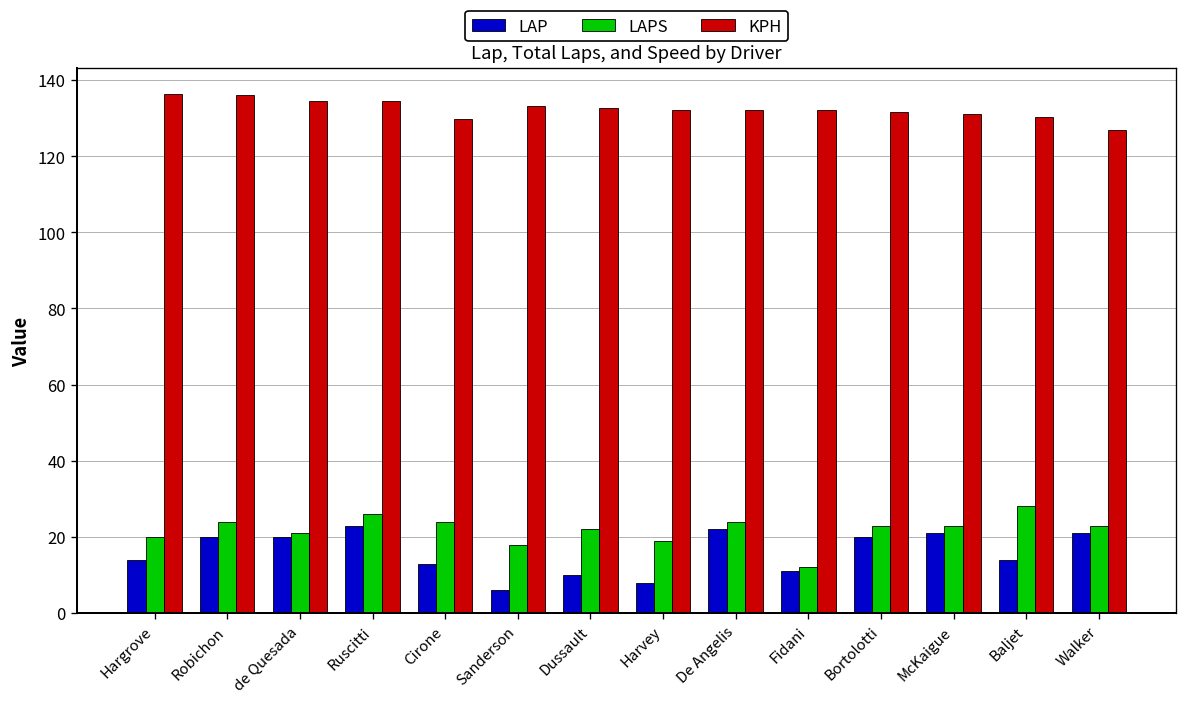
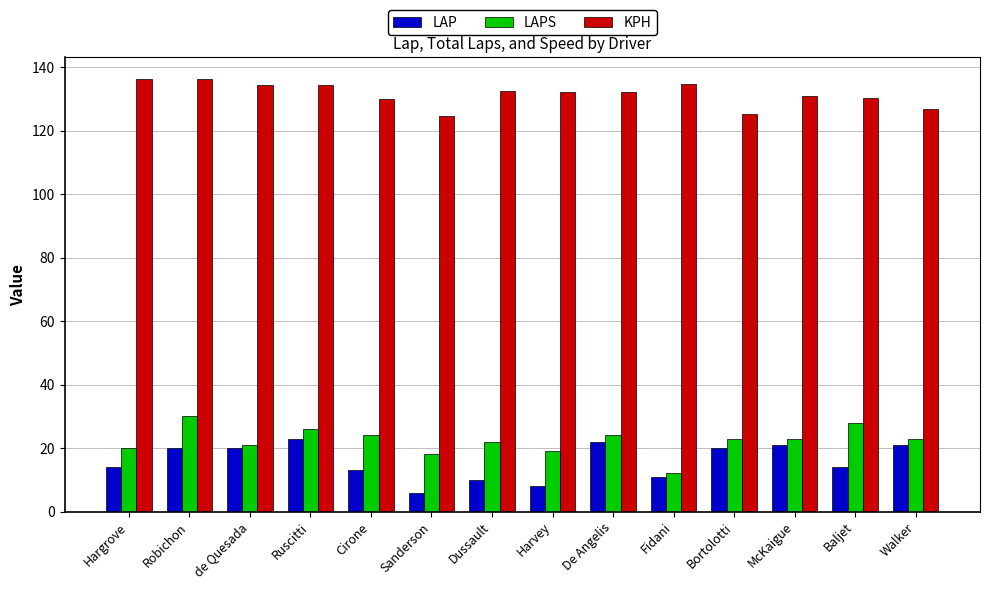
LAPS, Robichon: 24 -> 30
KPH, Sanderson: 133 -> 125
KPH, Fidani: 132 -> 135
KPH, Bortolotti: 132 -> 125
